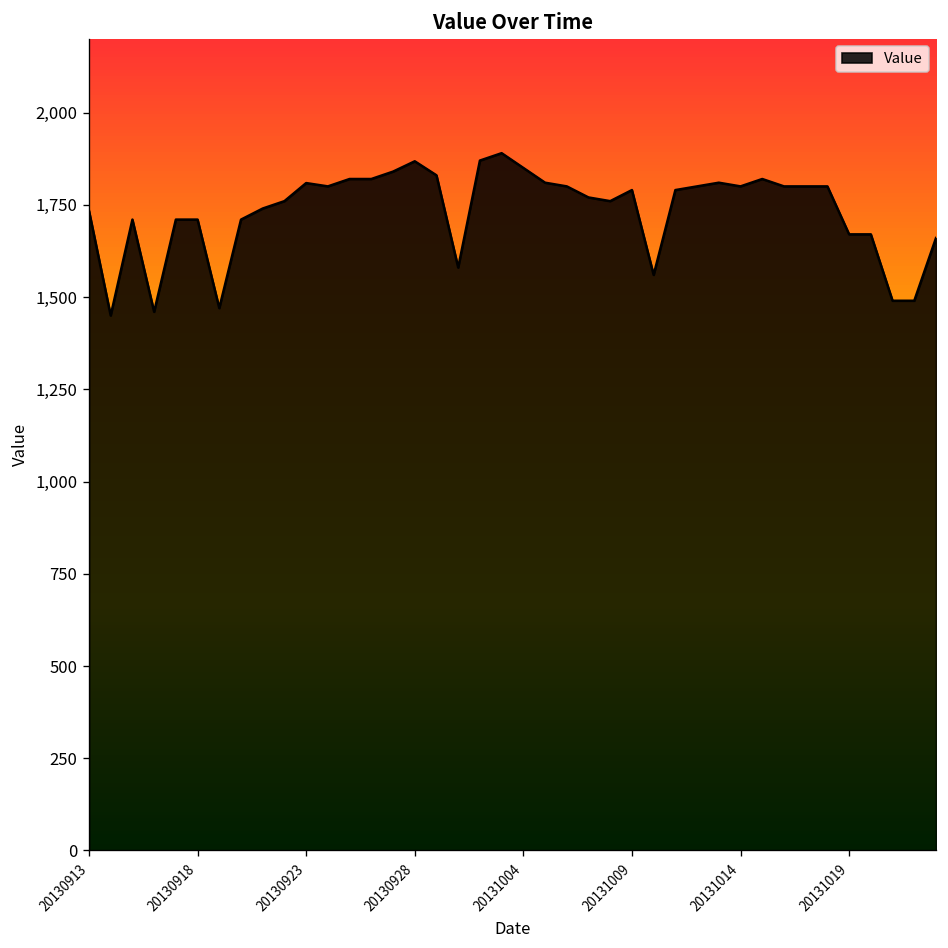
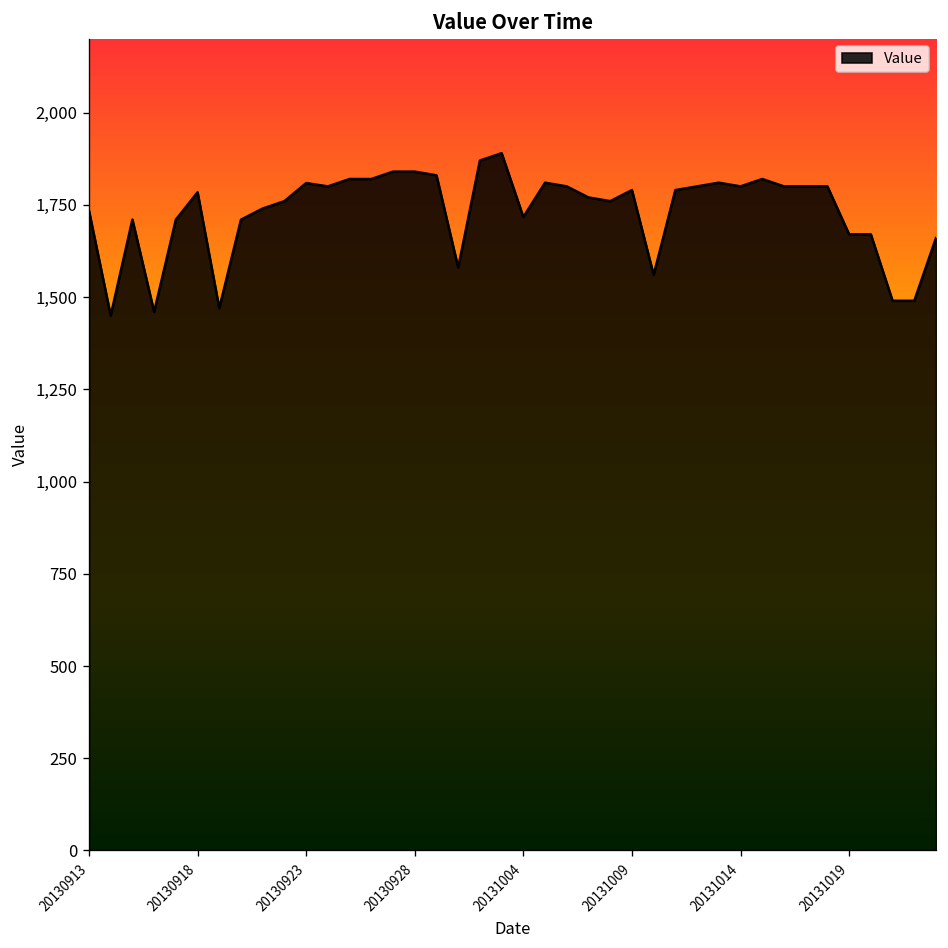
20130918: 1,710 -> 1,780
20130928: 1,870 -> 1,840
20131004: 1,850 -> 1,720
